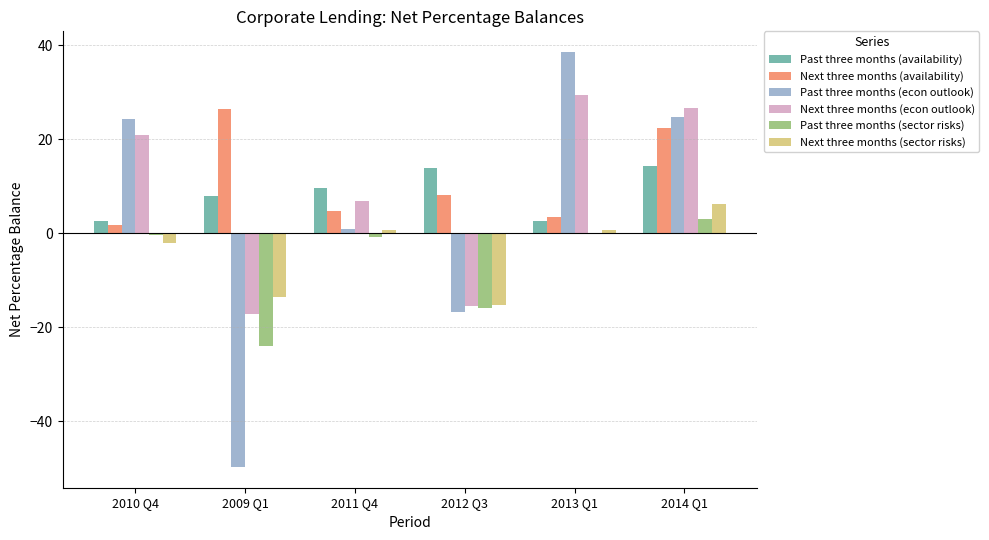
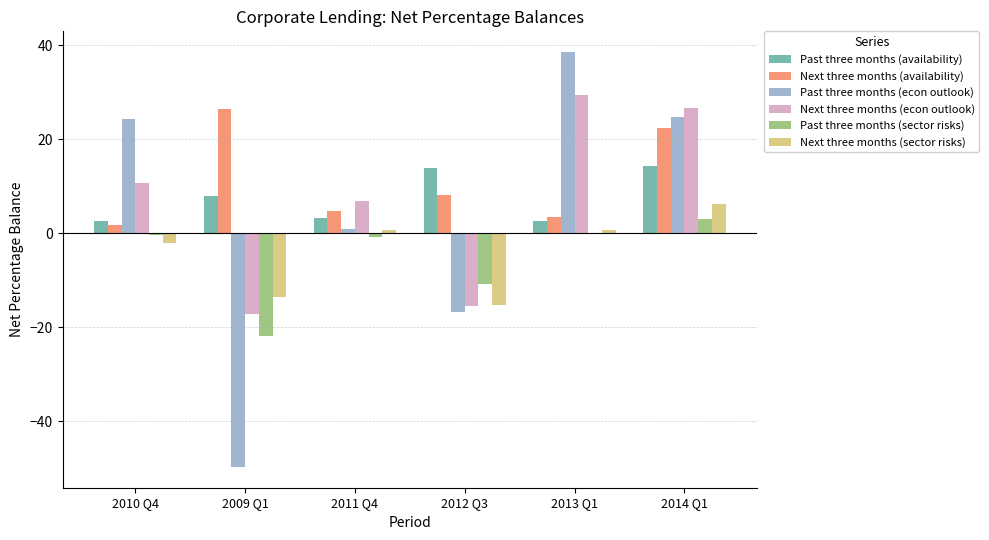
Next three months (econ outlook), 2010 Q4: 21 -> 11
Past three months (sector risks), 2009 Q1: -24 -> -22
Past three months (availability), 2011 Q4: 10 -> 3
Past three months (sector risks), 2012 Q3: -16 -> -11
